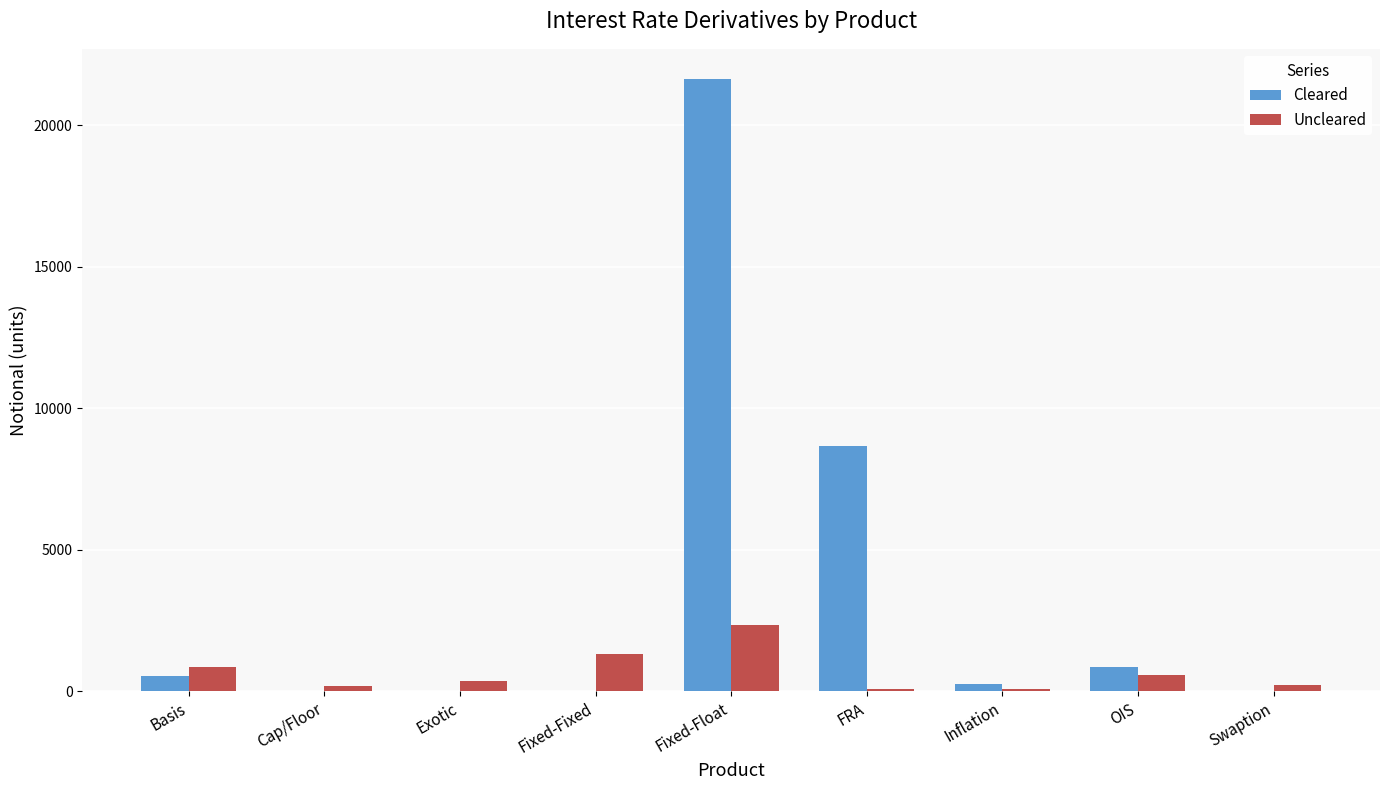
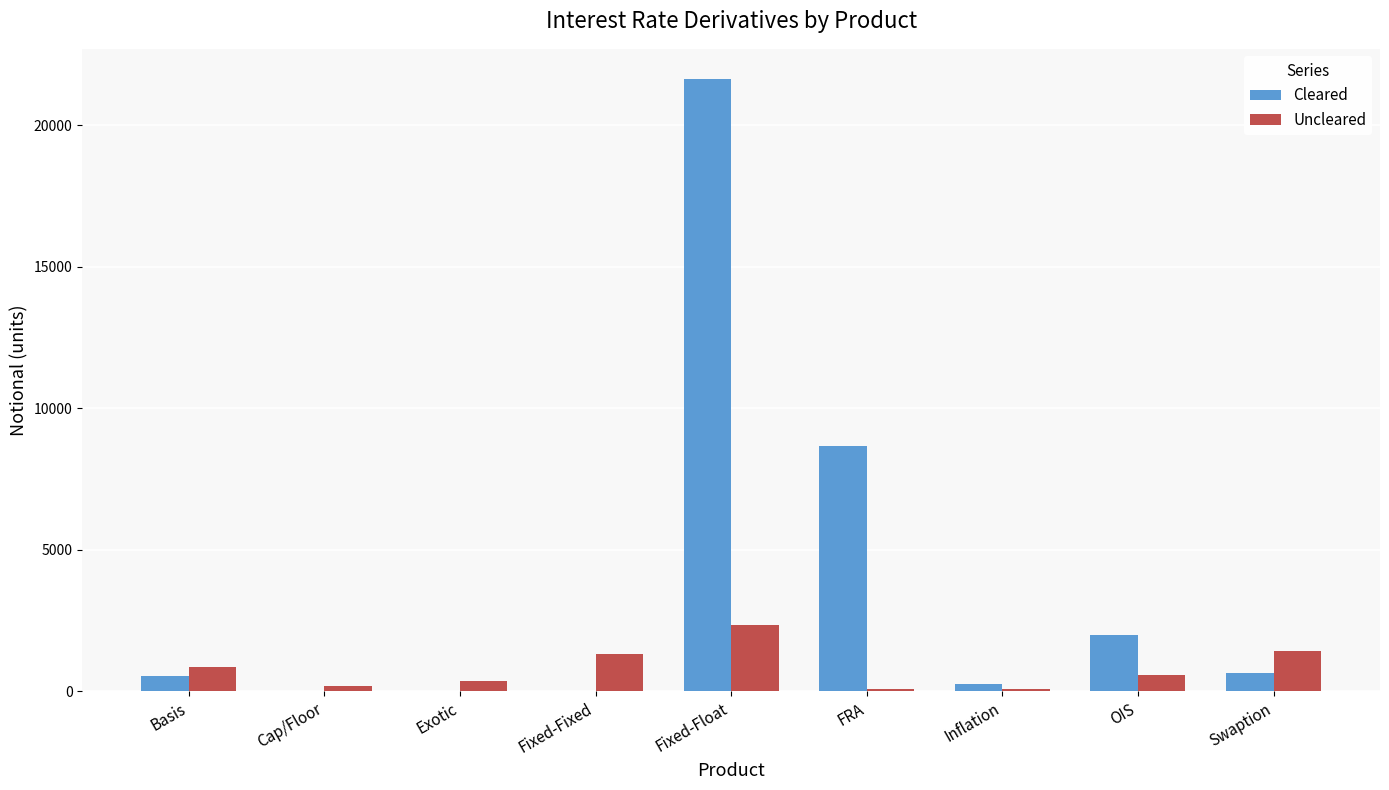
Cleared, OIS: 900 -> 2000
Cleared, Swaption: 0 -> 700
Uncleared, Swaption: 200 -> 1400
